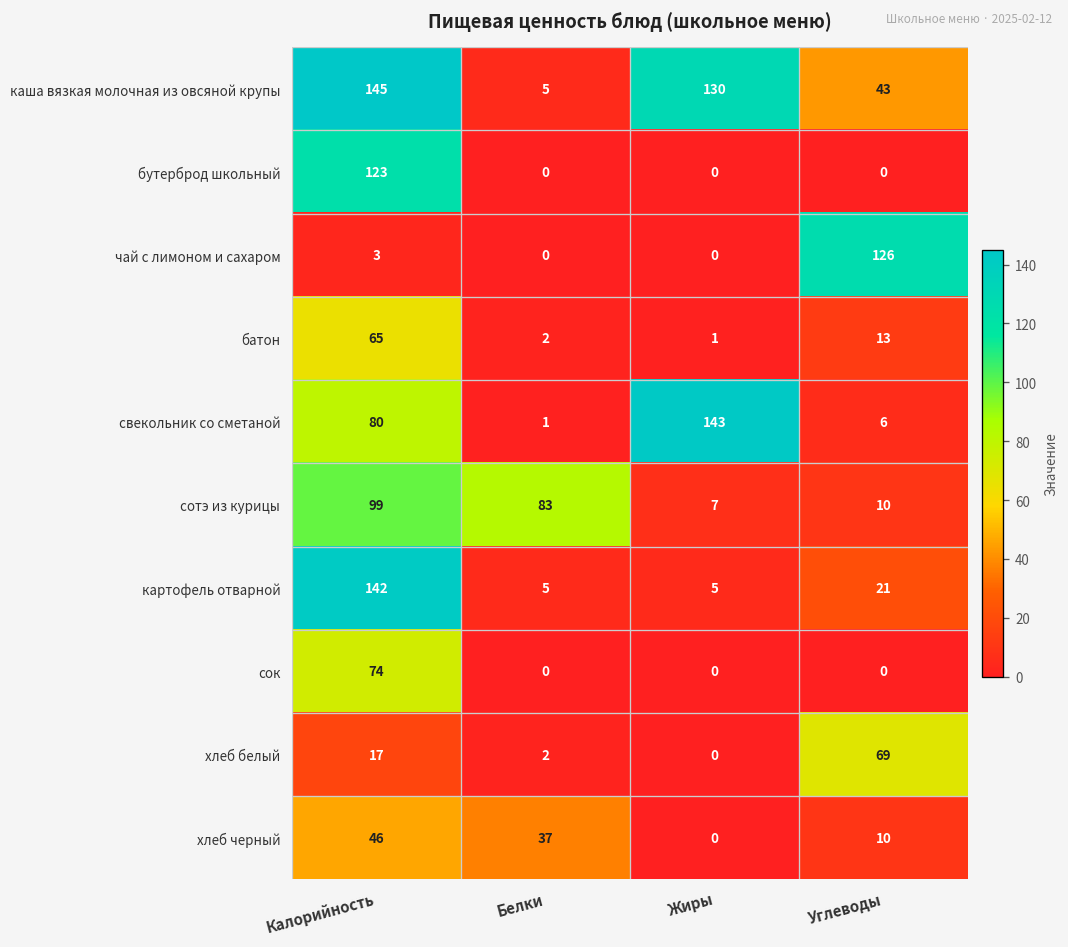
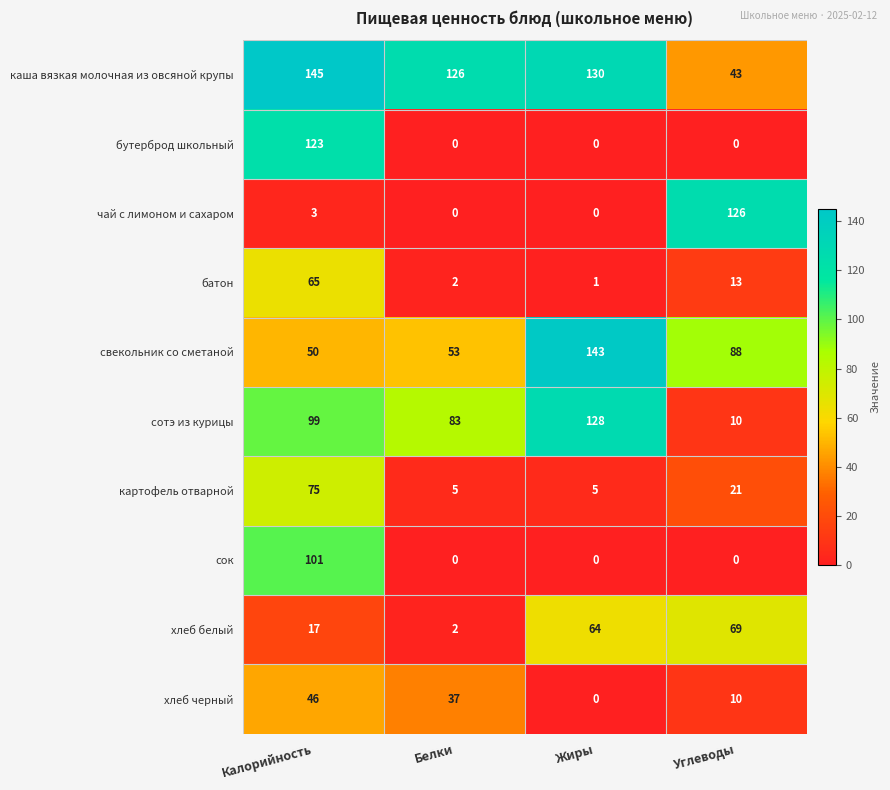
каша вязкая молочная из овсяной крупы, Белки: 5 -> 126
свекольник со сметаной, Калорийность: 80 -> 50
свекольник со сметаной, Белки: 1 -> 53
свекольник со сметаной, Углеводы: 6 -> 88
сотэ из курицы, Жиры: 7 -> 128
картофель отварной, Калорийность: 142 -> 75
сок, Калорийность: 74 -> 101
хлеб белый, Жиры: 0 -> 64
